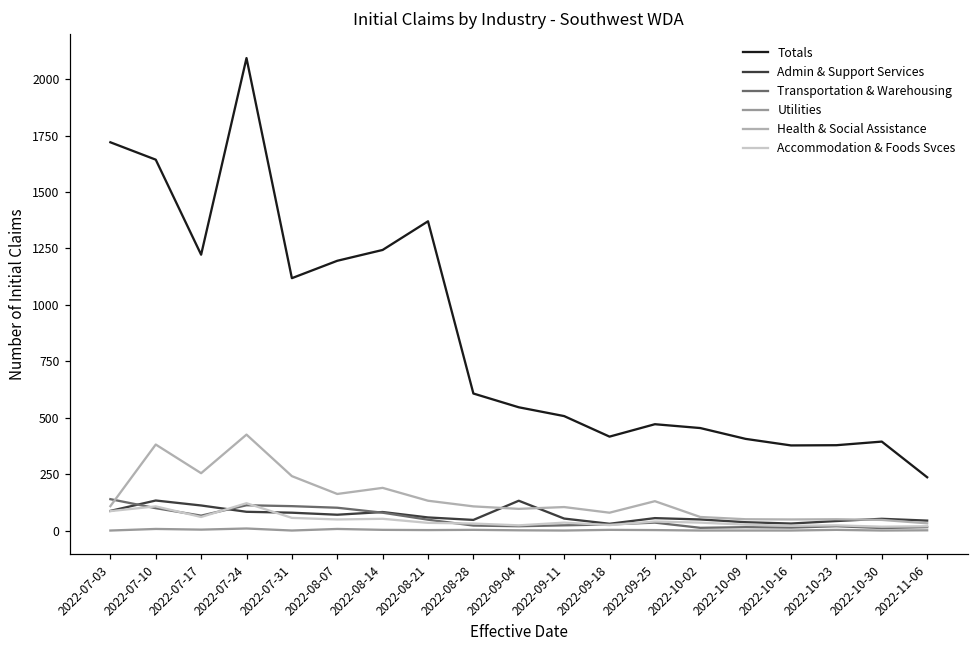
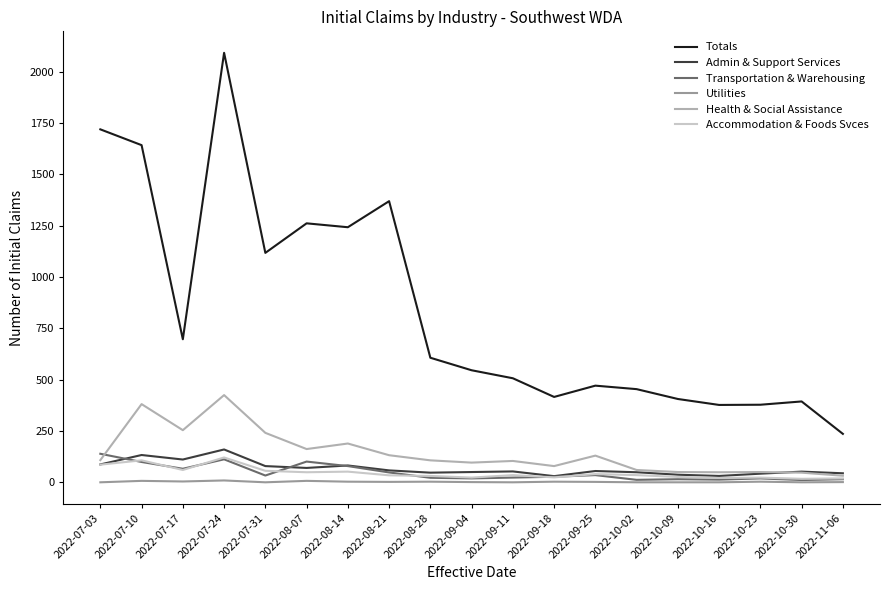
Totals, 2022-07-17: 1220 -> 700
Admin & Support Services, 2022-07-24: 80 -> 160
Transportation & Warehousing, 2022-07-31: 110 -> 30
Totals, 2022-08-07: 1200 -> 1260
Admin & Support Services, 2022-09-04: 130 -> 50
